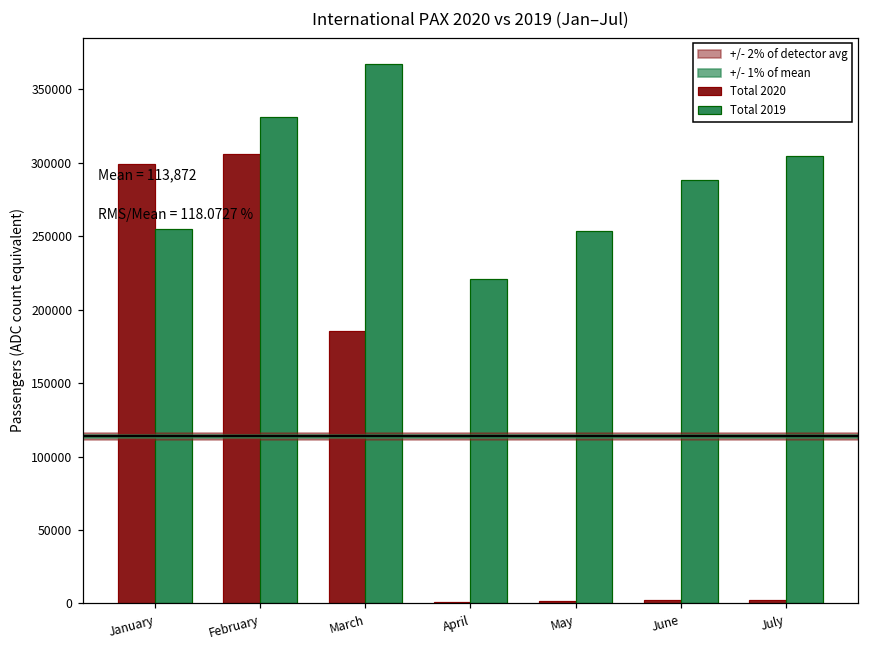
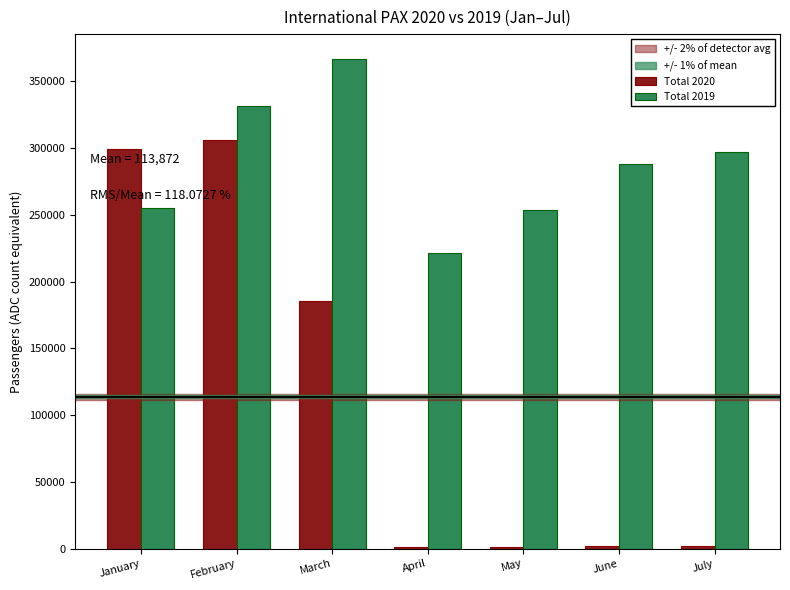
Total 2019, July: 305000 -> 297000
